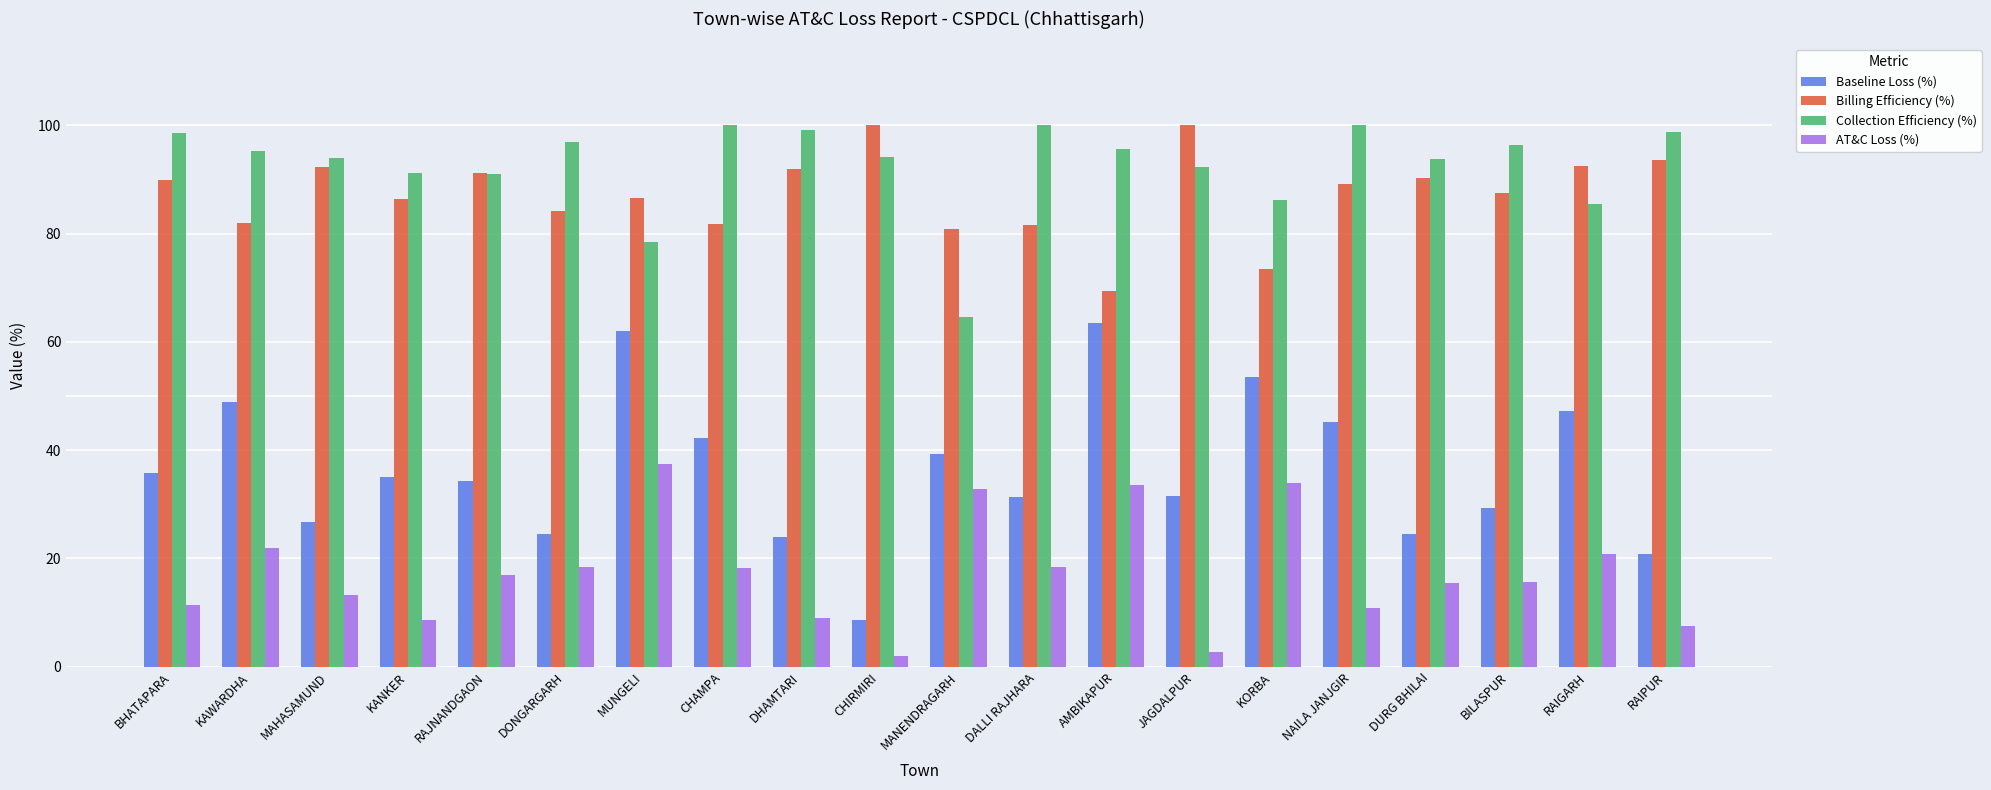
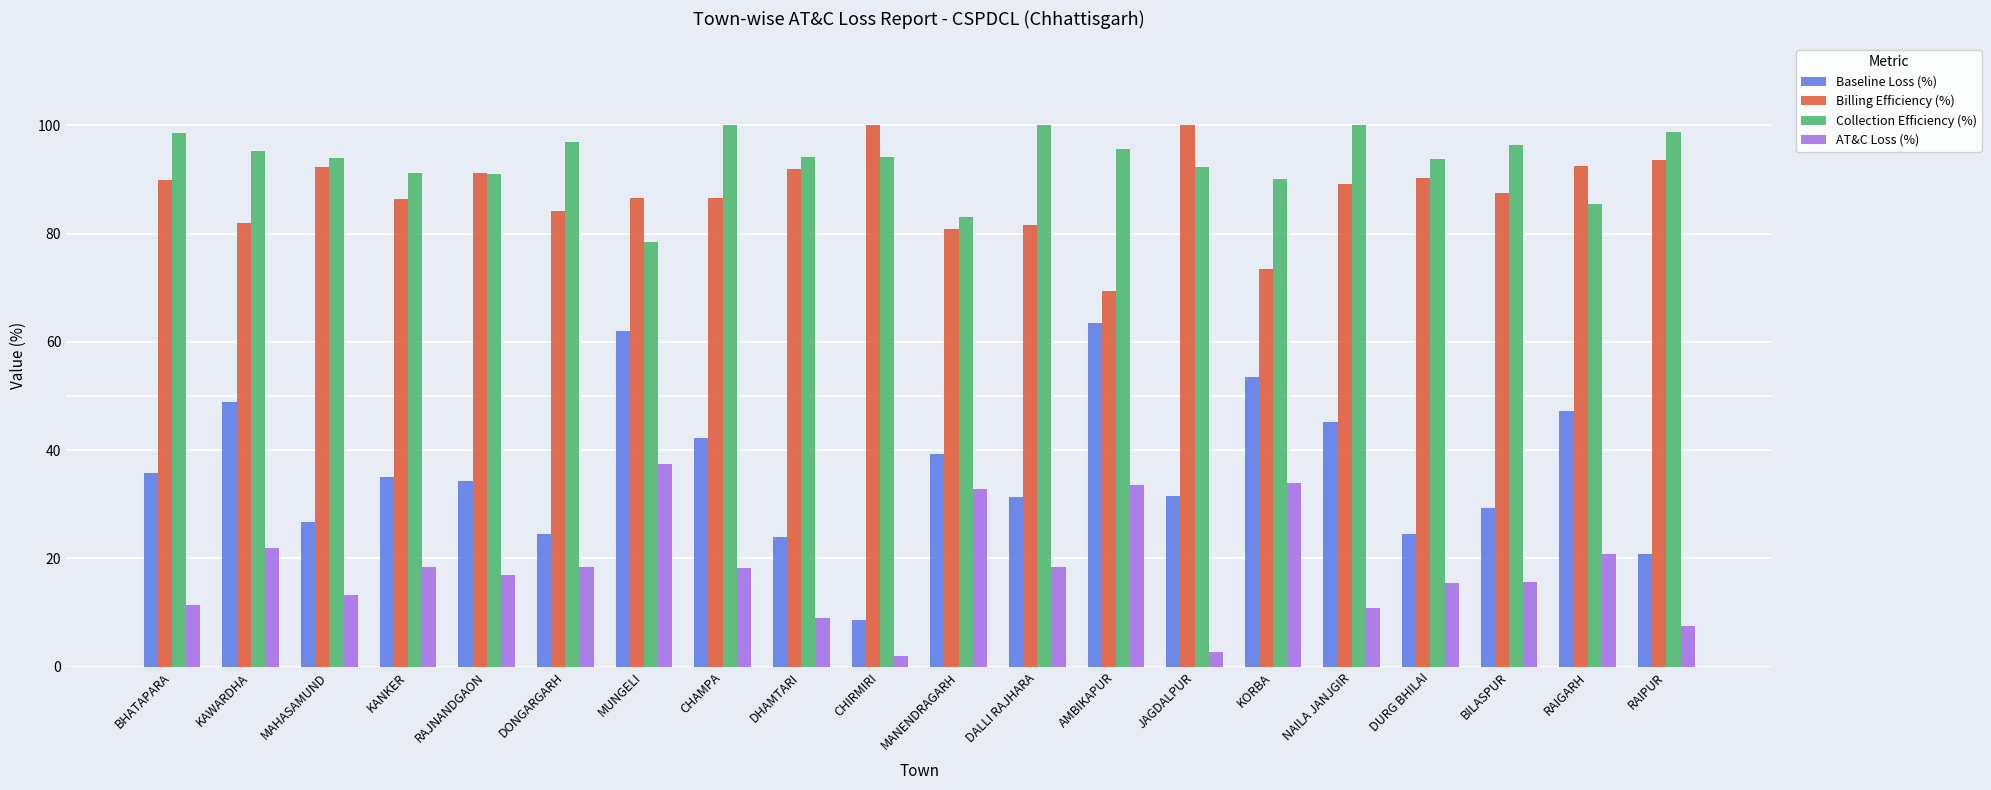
AT&C Loss (%), KANKER: 9 -> 18
Billing Efficiency (%), CHAMPA: 82 -> 87
Collection Efficiency (%), DHAMTARI: 99 -> 94
Collection Efficiency (%), MANENDRAGARH: 65 -> 83
Collection Efficiency (%), KORBA: 86 -> 90
